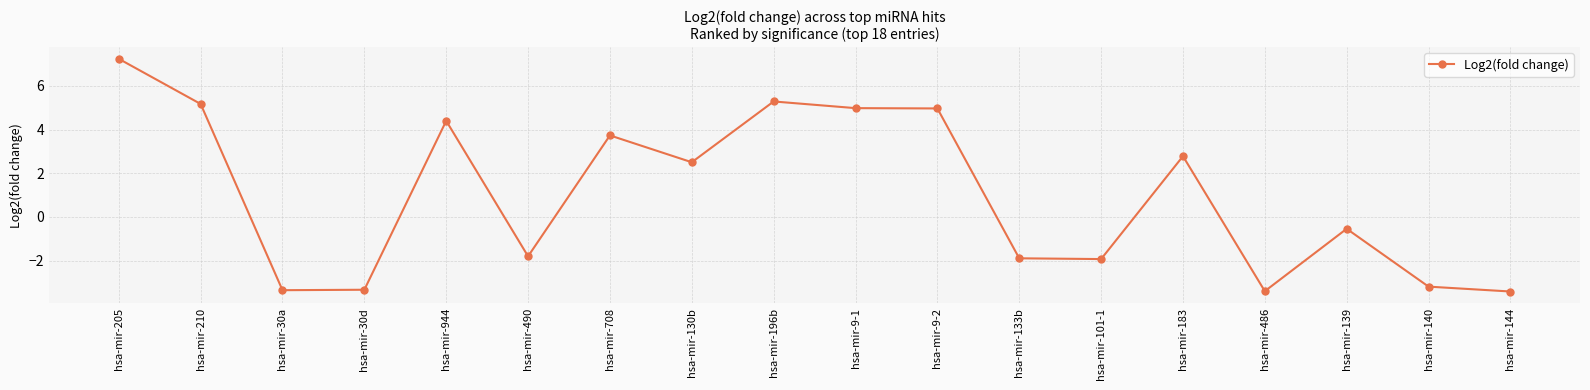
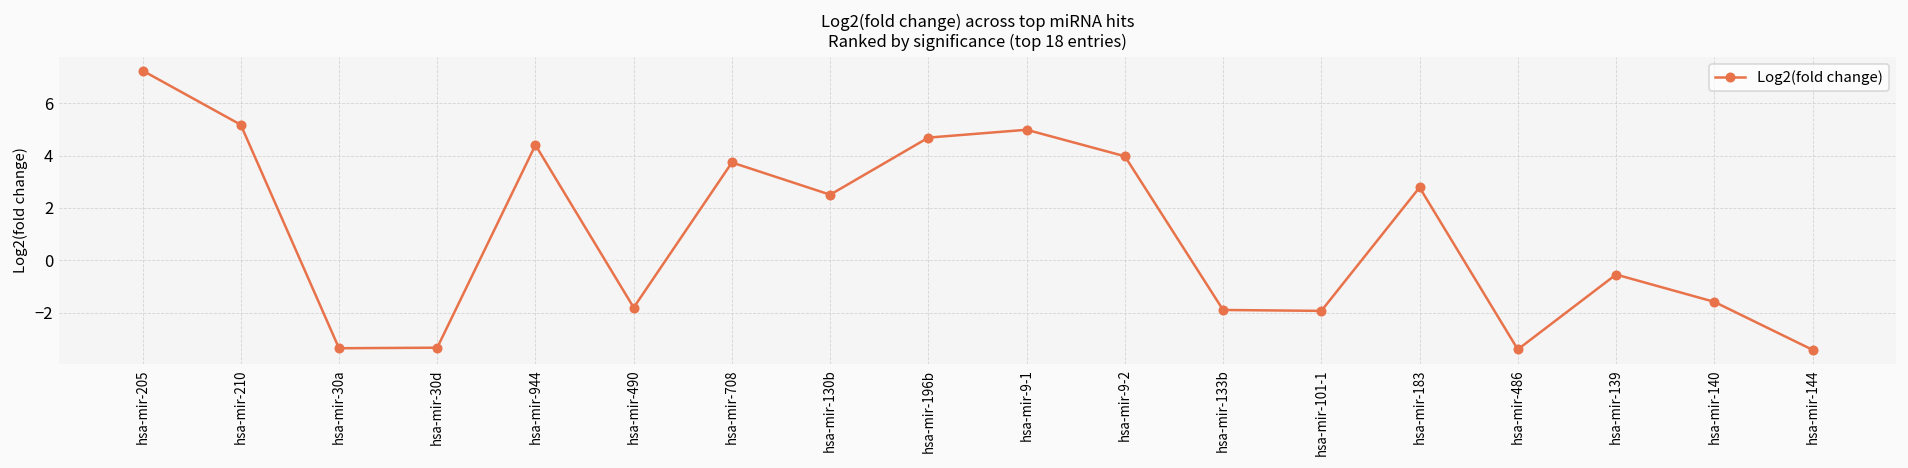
hsa-mir-196b: 5.3 -> 4.7
hsa-mir-9-2: 5.0 -> 4.0
hsa-mir-140: -3.2 -> -1.6
